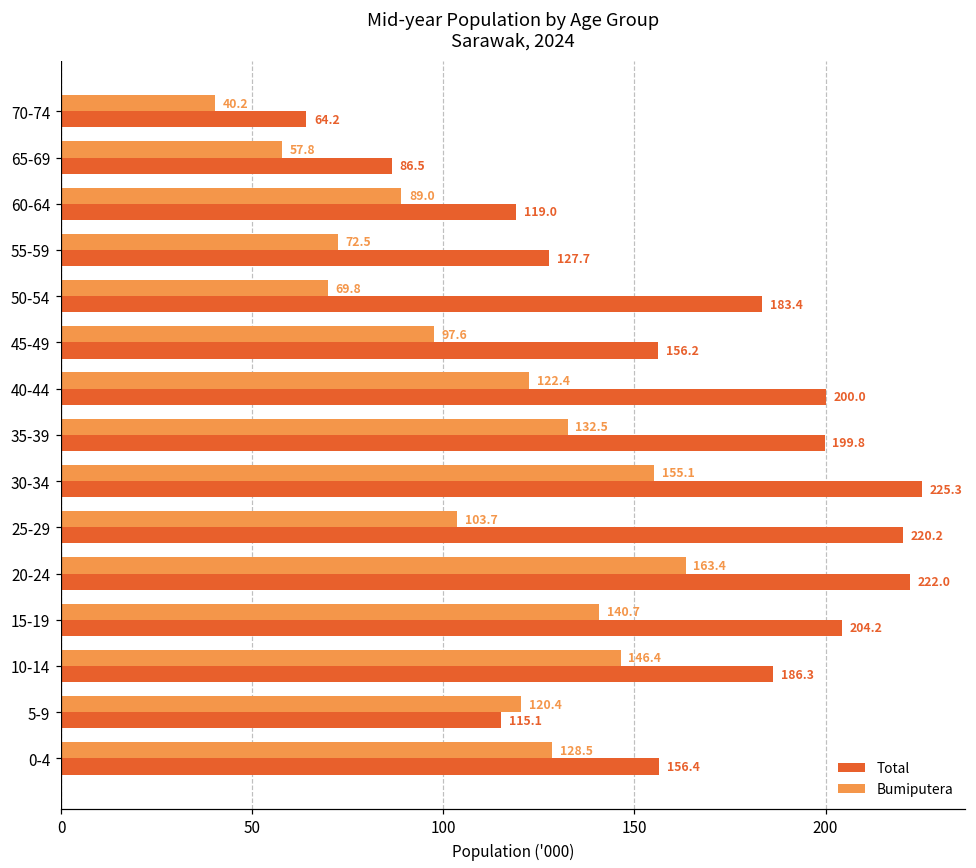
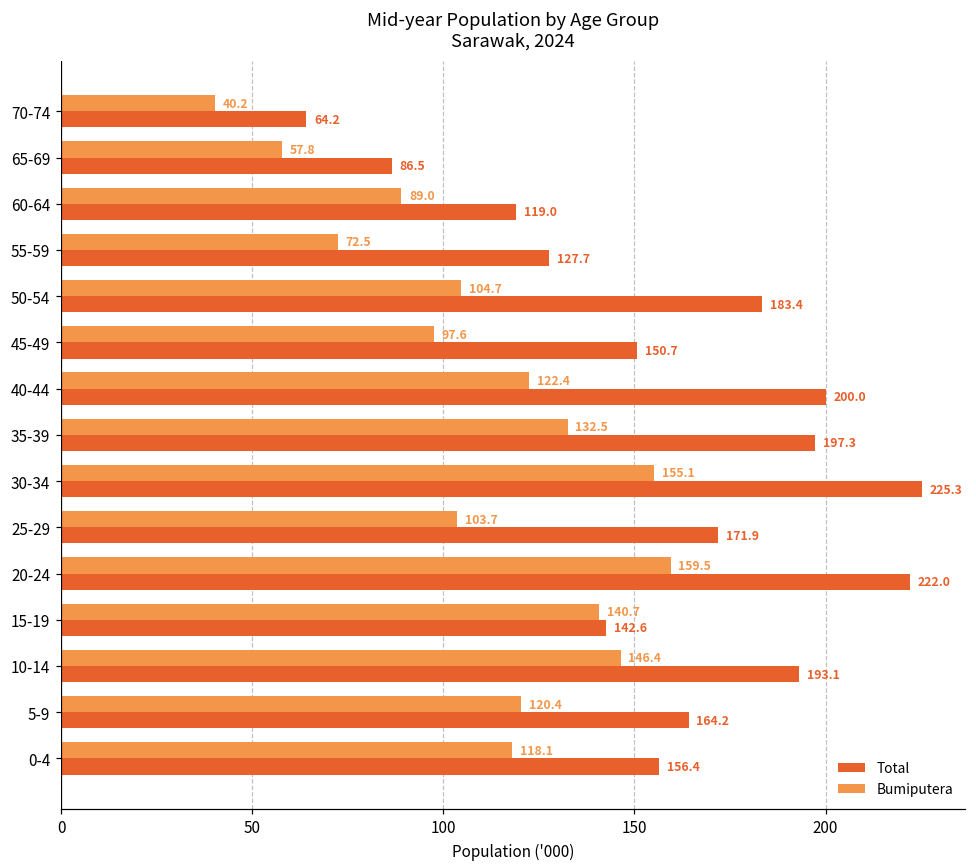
Bumiputera, 50-54: 69.8 -> 104.7
Total, 45-49: 156.2 -> 150.7
Total, 35-39: 199.8 -> 197.3
Total, 25-29: 220.2 -> 171.9
Bumiputera, 20-24: 163.4 -> 159.5
Total, 15-19: 204.2 -> 142.6
Total, 10-14: 186.3 -> 193.1
Total, 5-9: 115.1 -> 164.2
Bumiputera, 0-4: 128.5 -> 118.1
